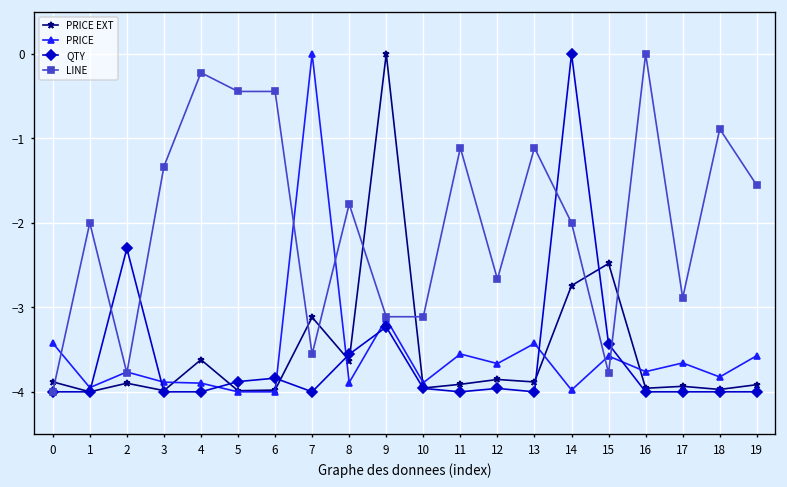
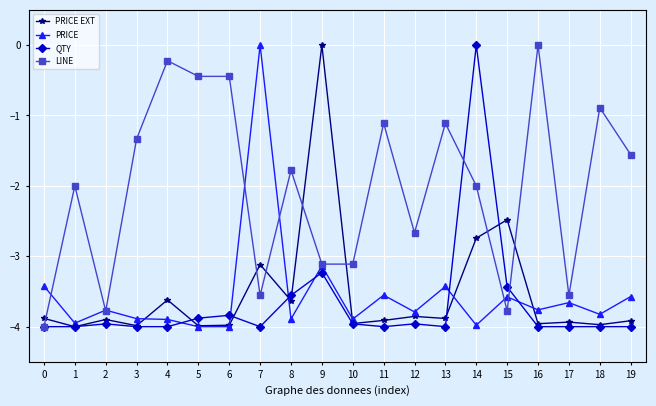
QTY, 2: -2.3 -> -4.0
PRICE, 12: -3.7 -> -3.8
LINE, 17: -2.9 -> -3.6
